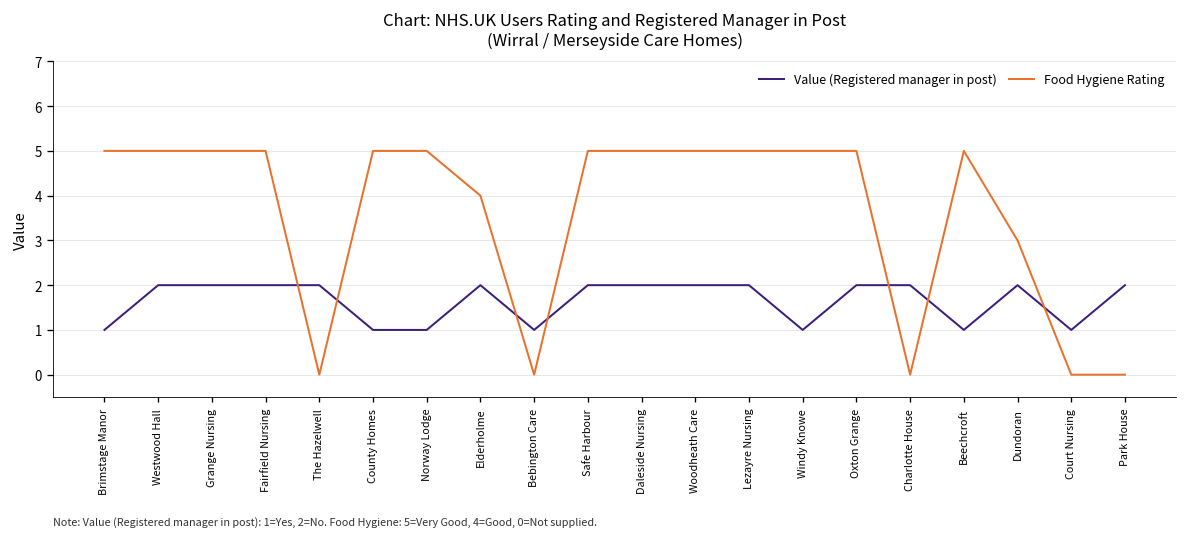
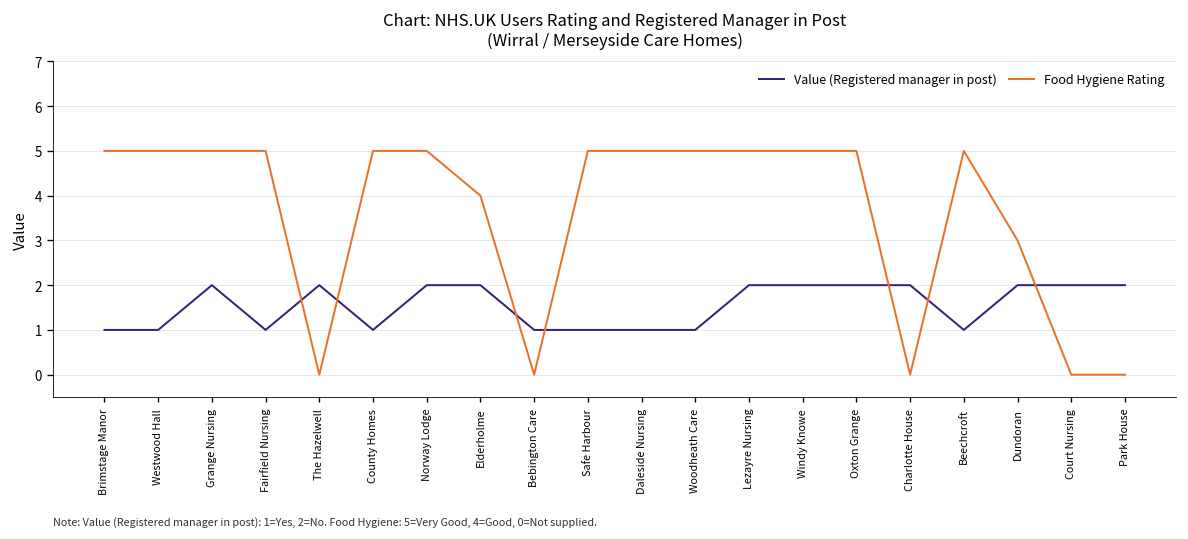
Value (Registered manager in post), Westwood Hall: 2 -> 1
Value (Registered manager in post), Fairfield Nursing: 2 -> 1
Value (Registered manager in post), Norway Lodge: 1 -> 2
Value (Registered manager in post), Safe Harbour: 2 -> 1
Value (Registered manager in post), Daleside Nursing: 2 -> 1
Value (Registered manager in post), Woodheath Care: 2 -> 1
Value (Registered manager in post), Windy Knowe: 1 -> 2
Value (Registered manager in post), Court Nursing: 1 -> 2
